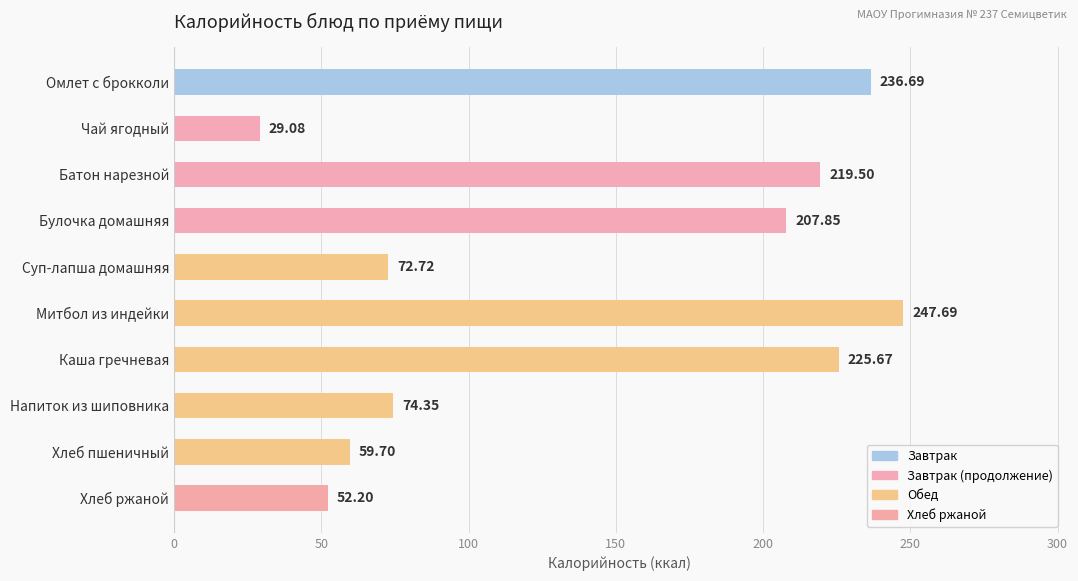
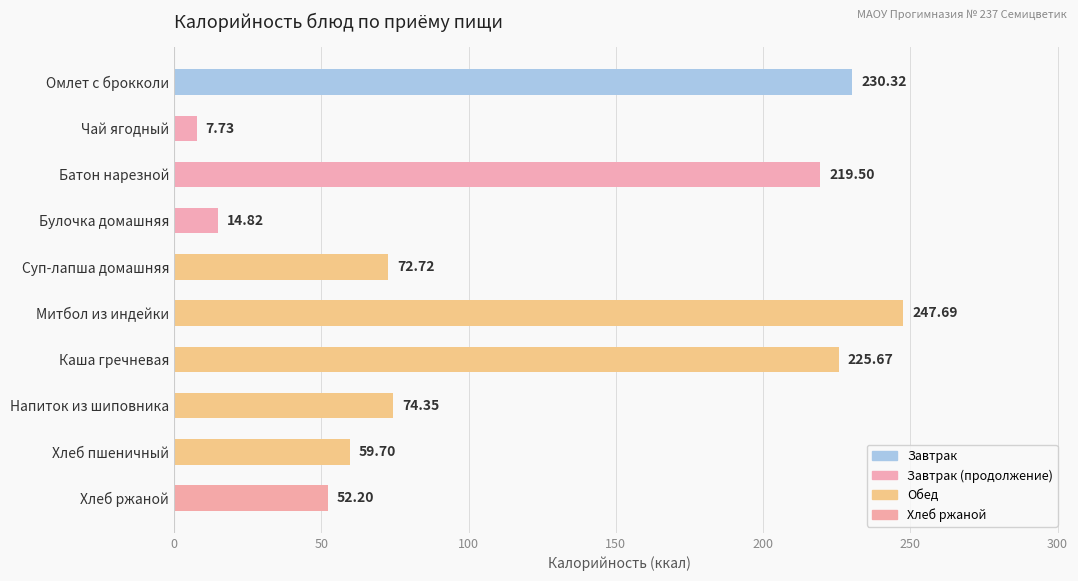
Омлет с брокколи: 236.69 -> 230.32
Чай ягодный: 29.08 -> 7.73
Булочка домашняя: 207.85 -> 14.82
